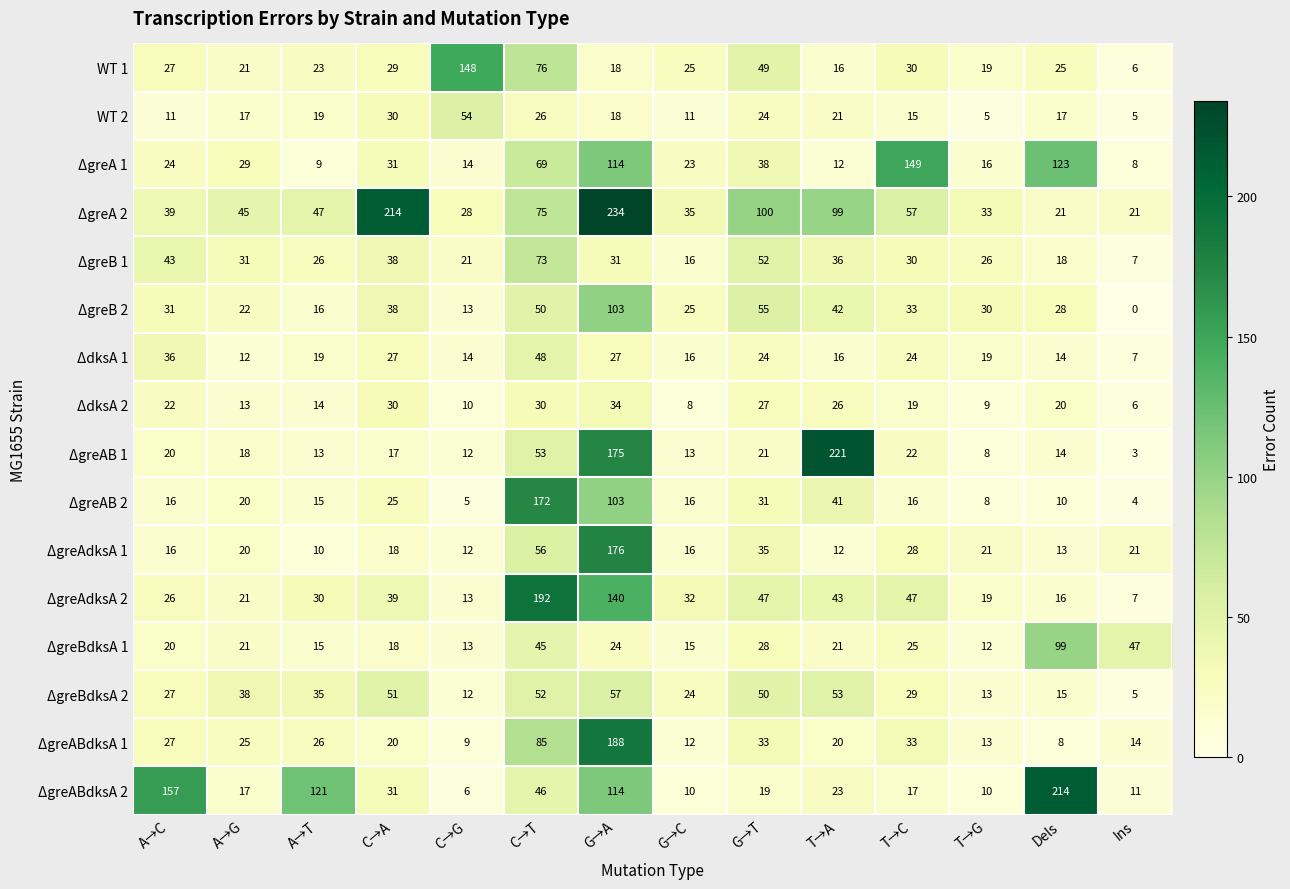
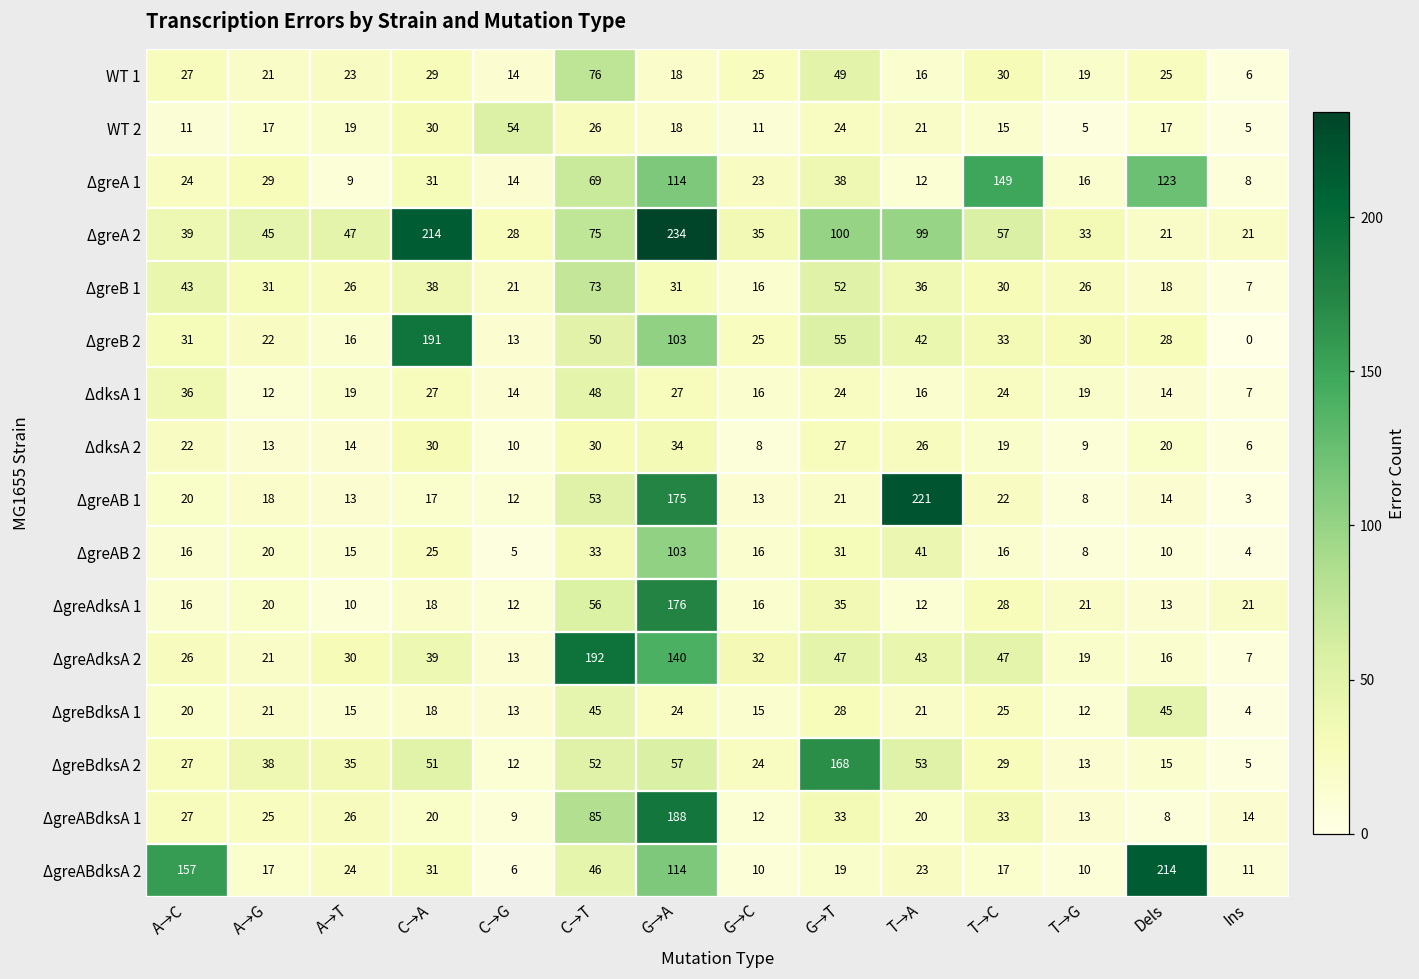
WT 1, C→G: 148 -> 14
ΔgreB 2, C→A: 38 -> 191
ΔgreAB 2, C→T: 172 -> 33
ΔgreBdksA 1, Dels: 99 -> 45
ΔgreBdksA 1, Ins: 47 -> 4
ΔgreBdksA 2, G→T: 50 -> 168
ΔgreABdksA 2, A→T: 121 -> 24
